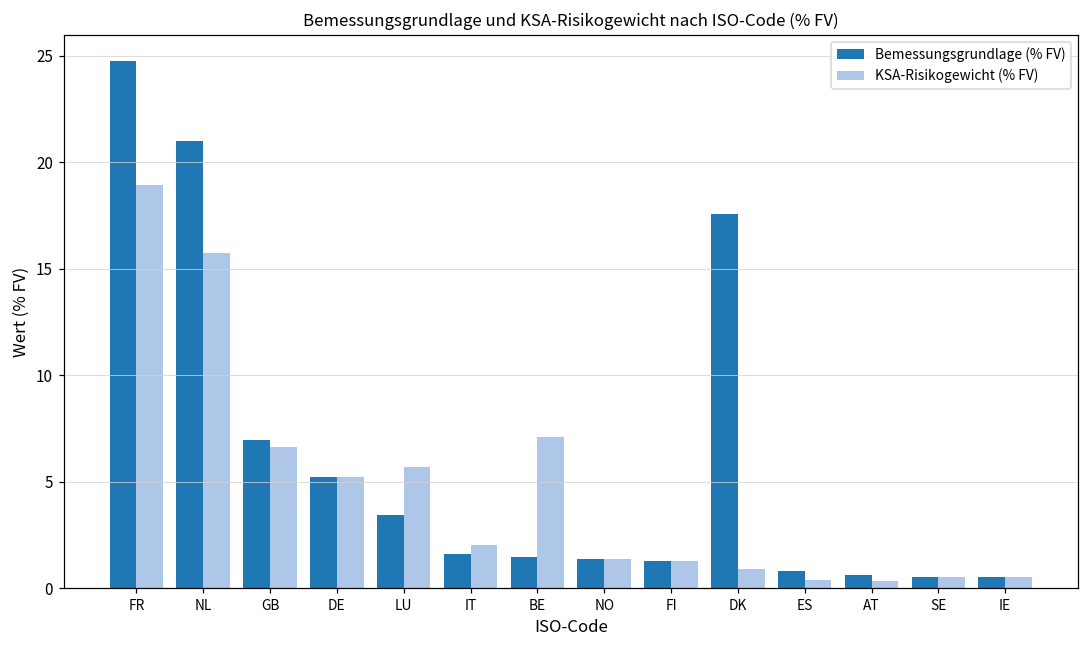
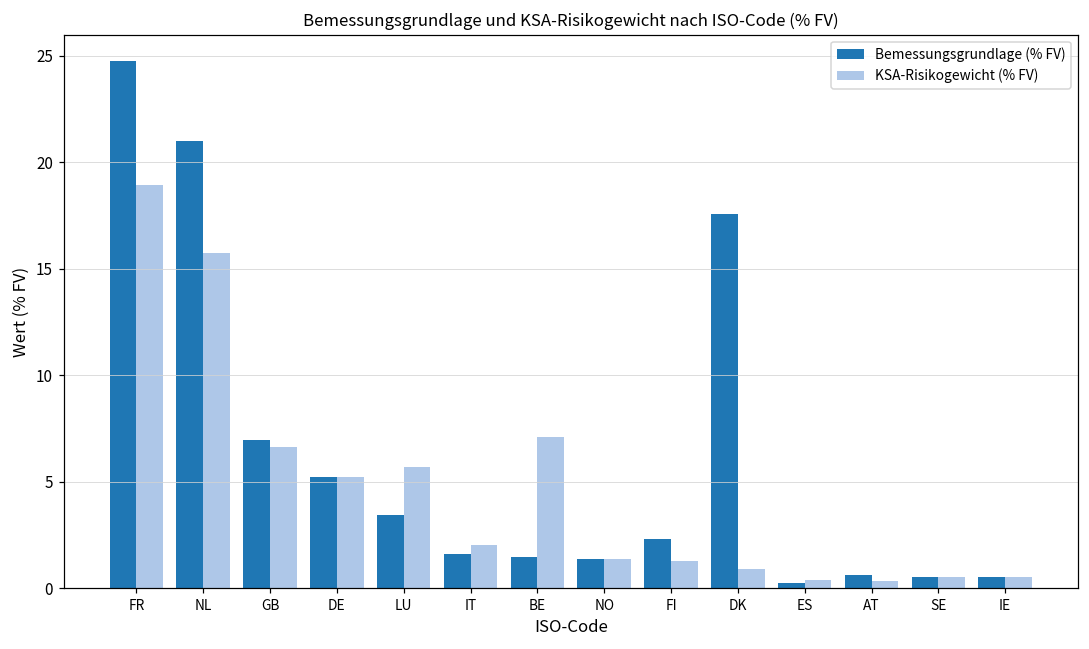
Bemessungsgrundlage (% FV), FI: 1.3 -> 2.3
Bemessungsgrundlage (% FV), ES: 0.8 -> 0.2
